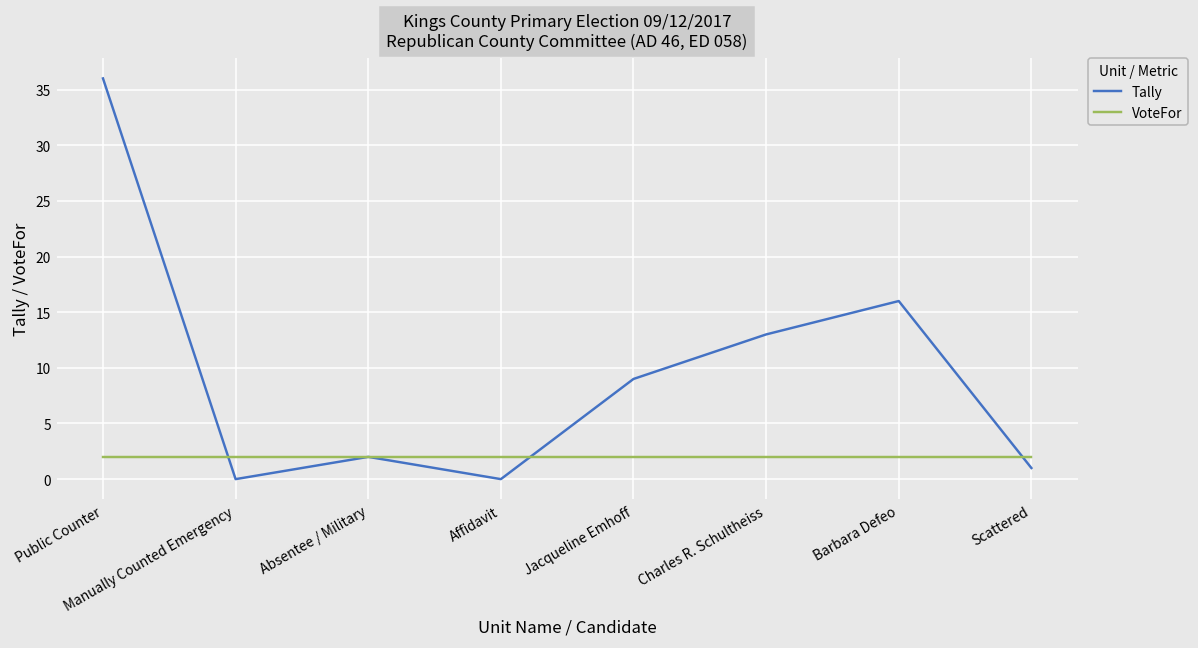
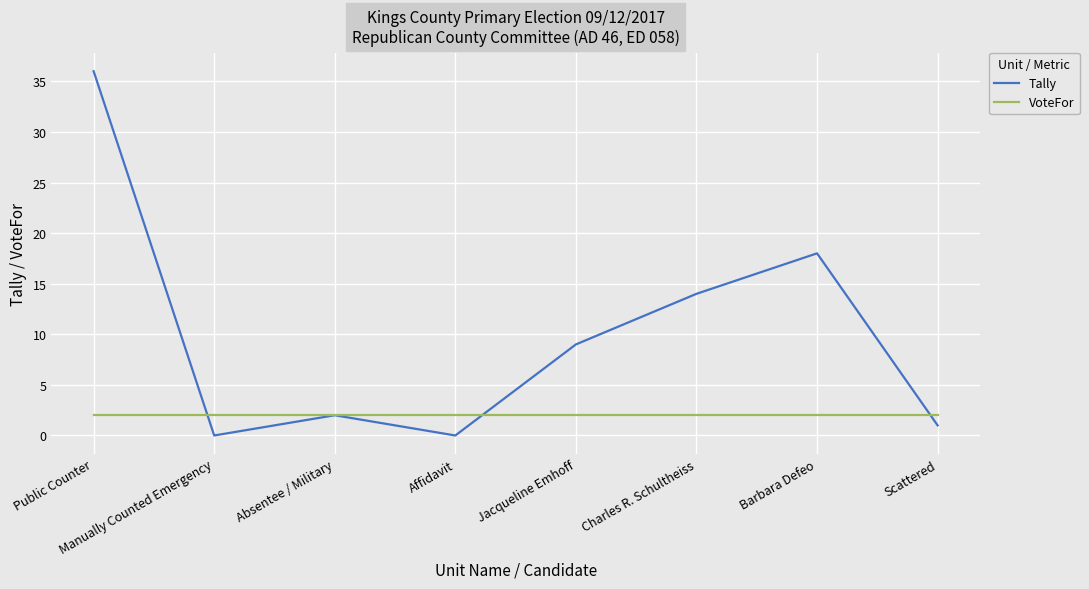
Tally, Charles R. Schultheiss: 13 -> 14
Tally, Barbara Defeo: 16 -> 18
